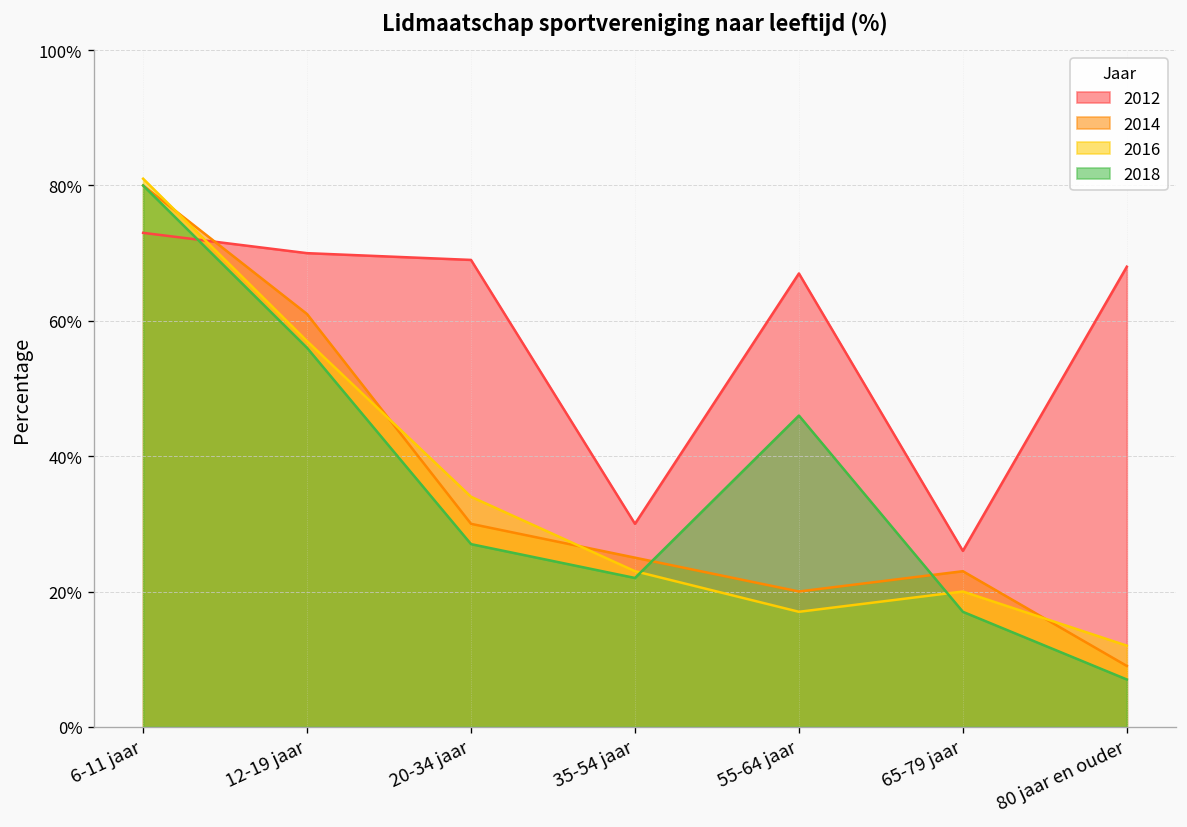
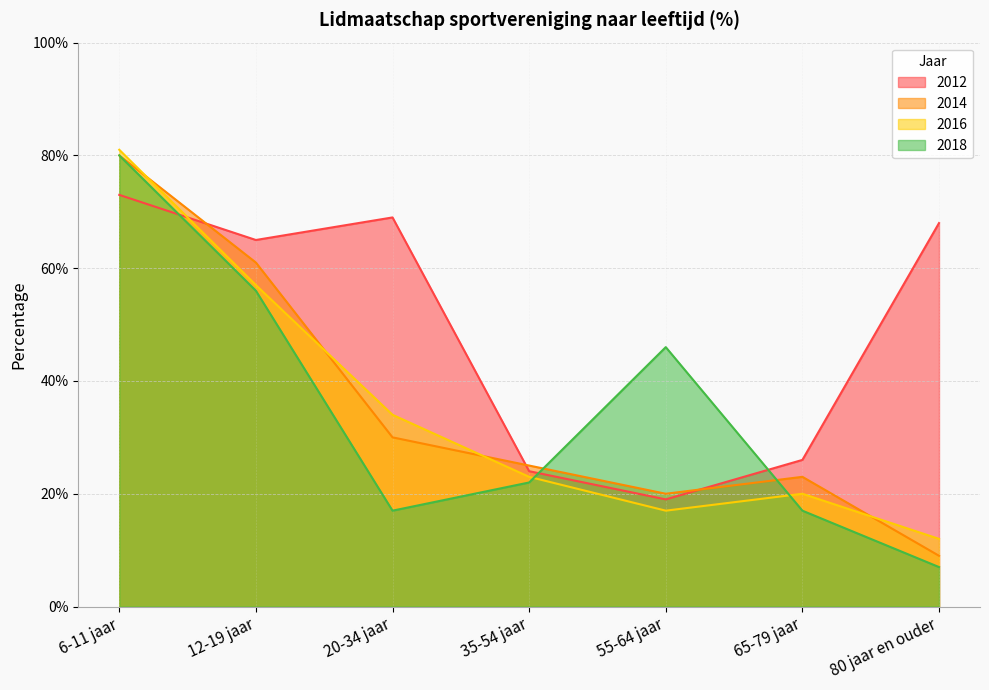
2012, 12-19 jaar: 70% -> 65%
2018, 20-34 jaar: 27% -> 17%
2012, 35-54 jaar: 30% -> 24%
2012, 55-64 jaar: 67% -> 19%
